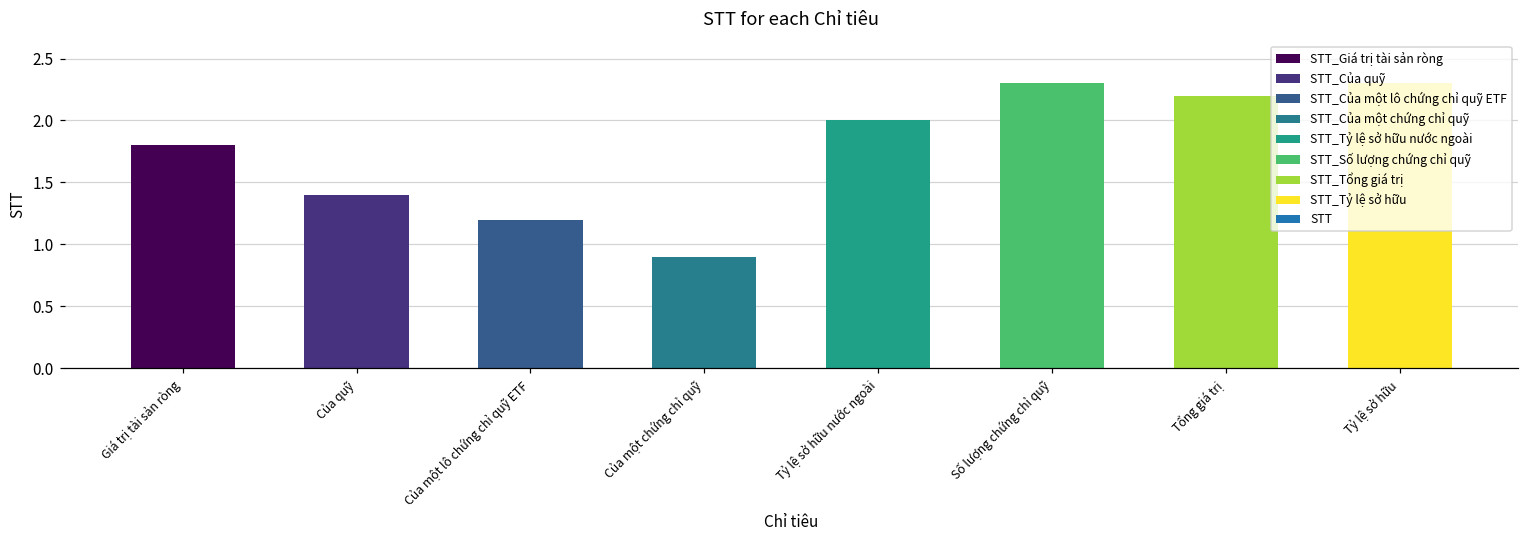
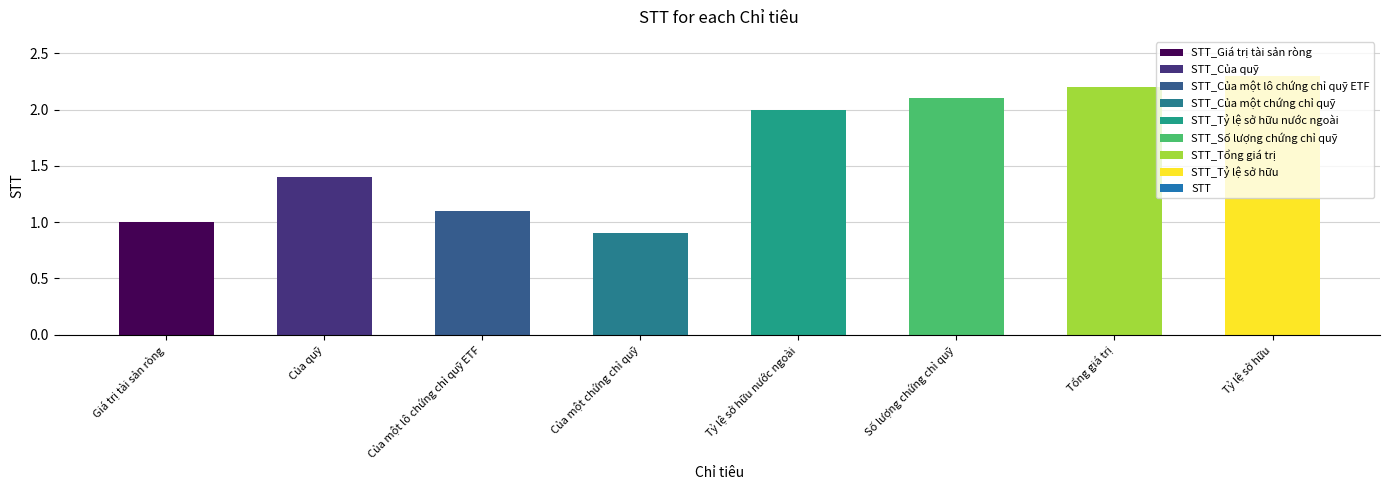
Giá trị tài sản ròng: 1.8 -> 1.0
Của một lô chứng chỉ quỹ ETF: 1.2 -> 1.1
Số lượng chứng chỉ quỹ: 2.3 -> 2.1
